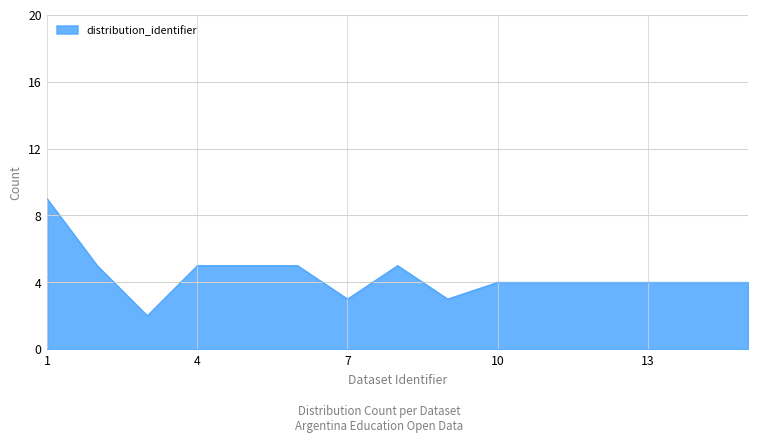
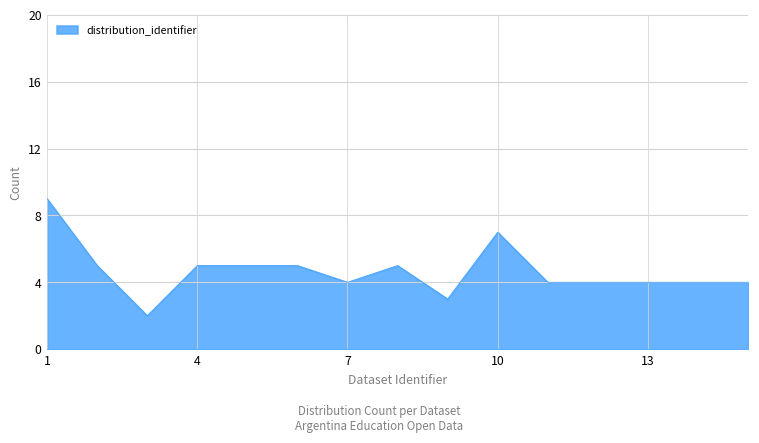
7: 3 -> 4
10: 4 -> 7
